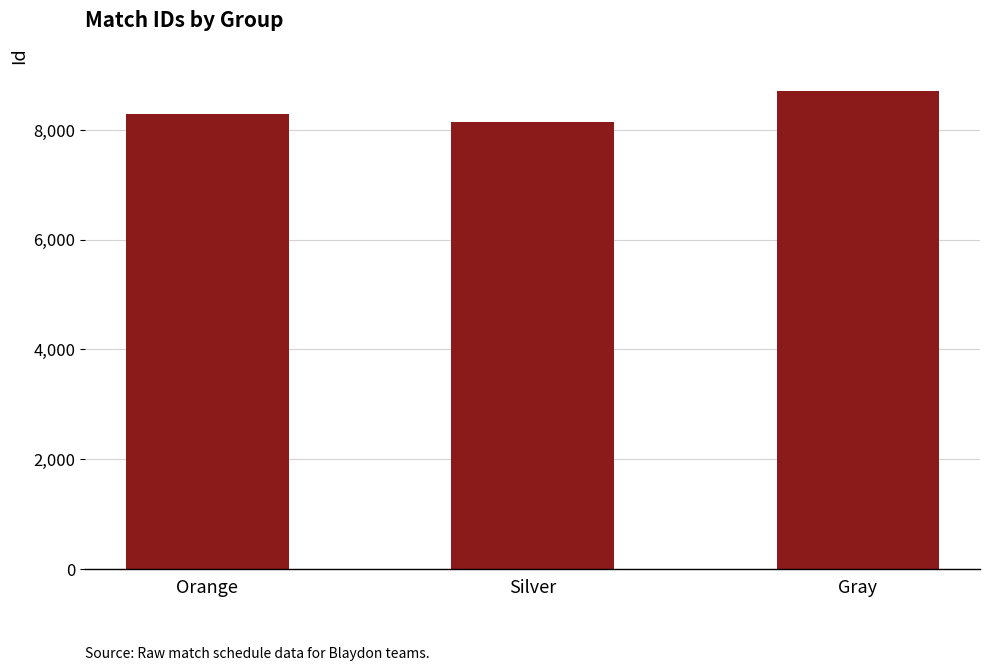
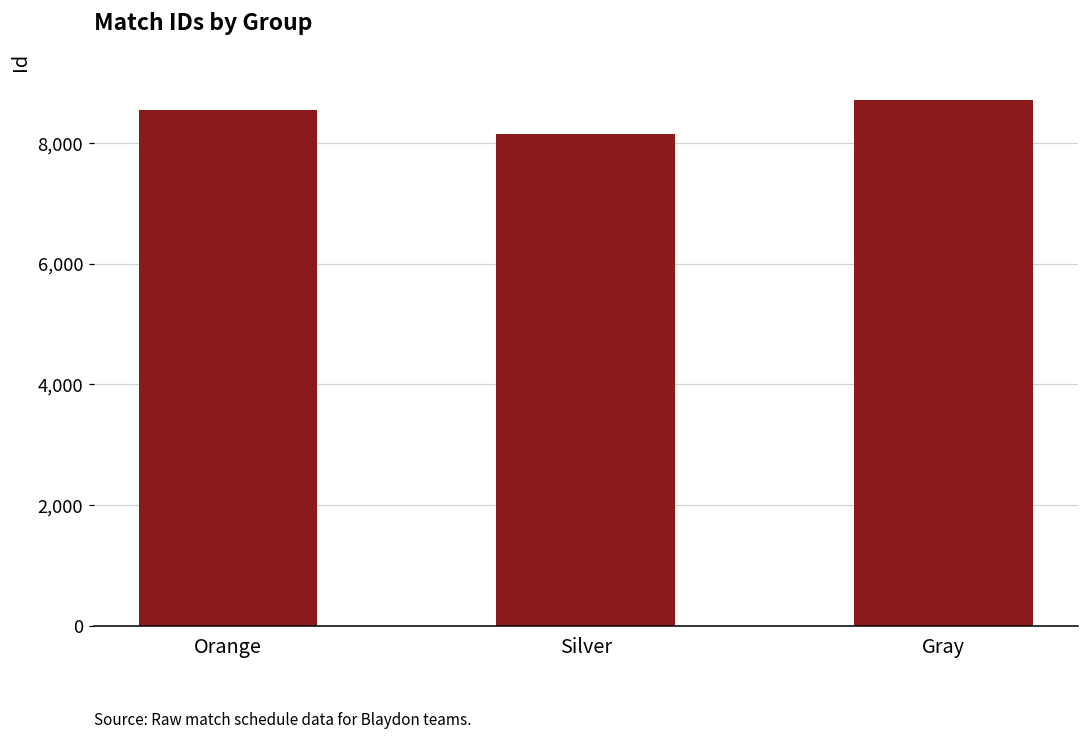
Orange: 8,300 -> 8,600
